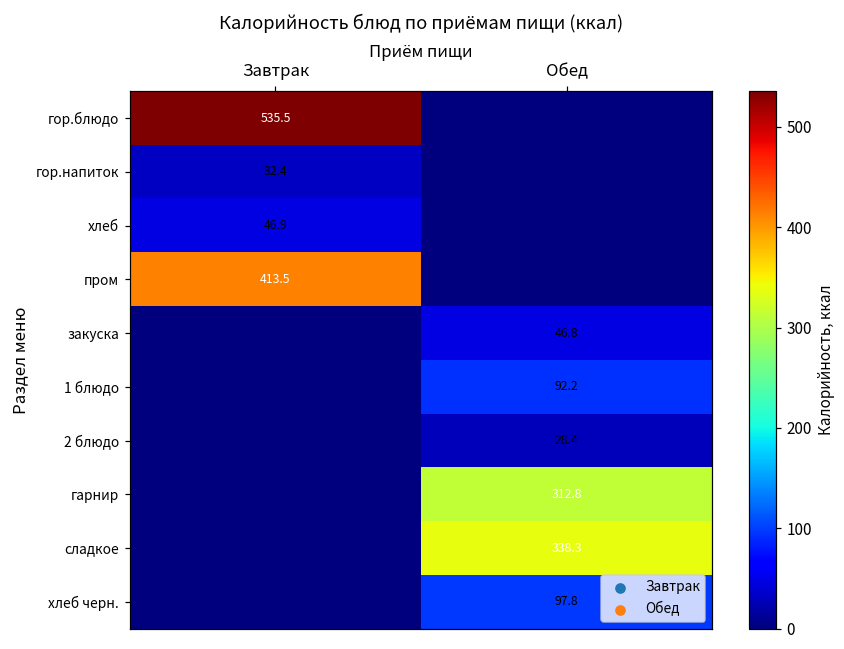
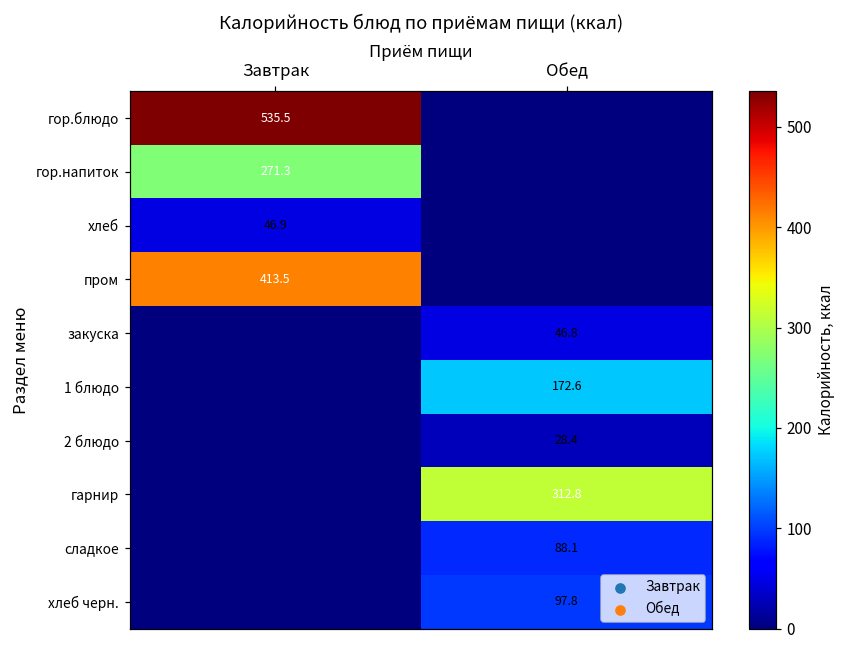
гор.напиток, Завтрак: 32.4 -> 271.3
1 блюдо, Обед: 92.2 -> 172.6
сладкое, Обед: 338.3 -> 88.1
